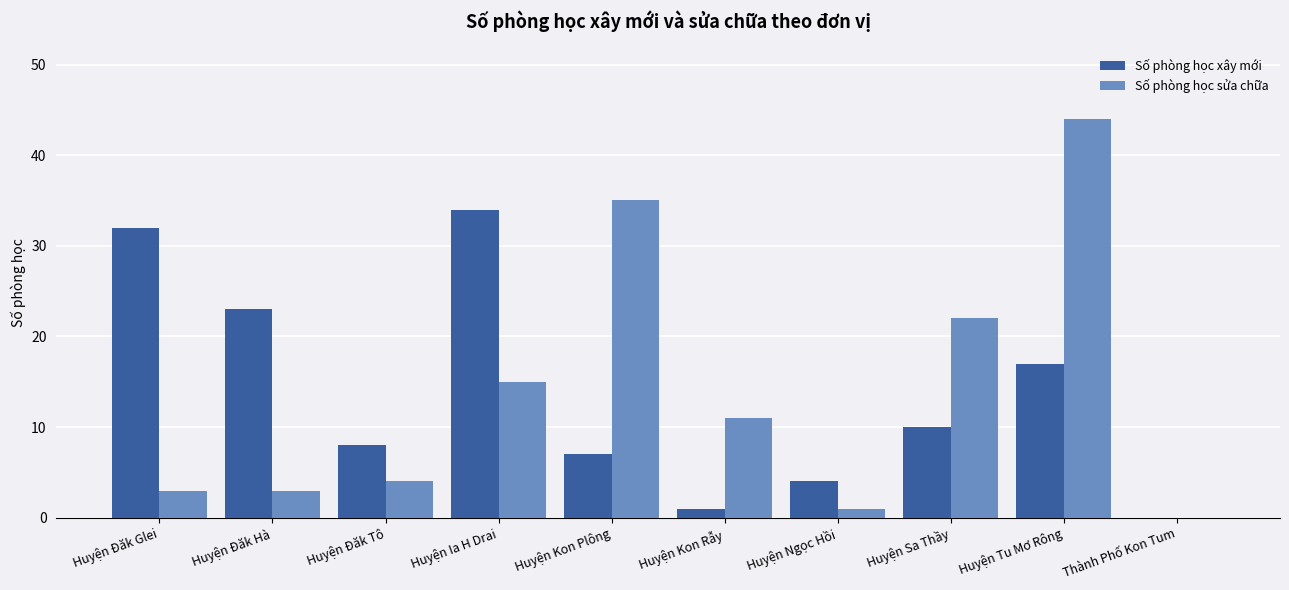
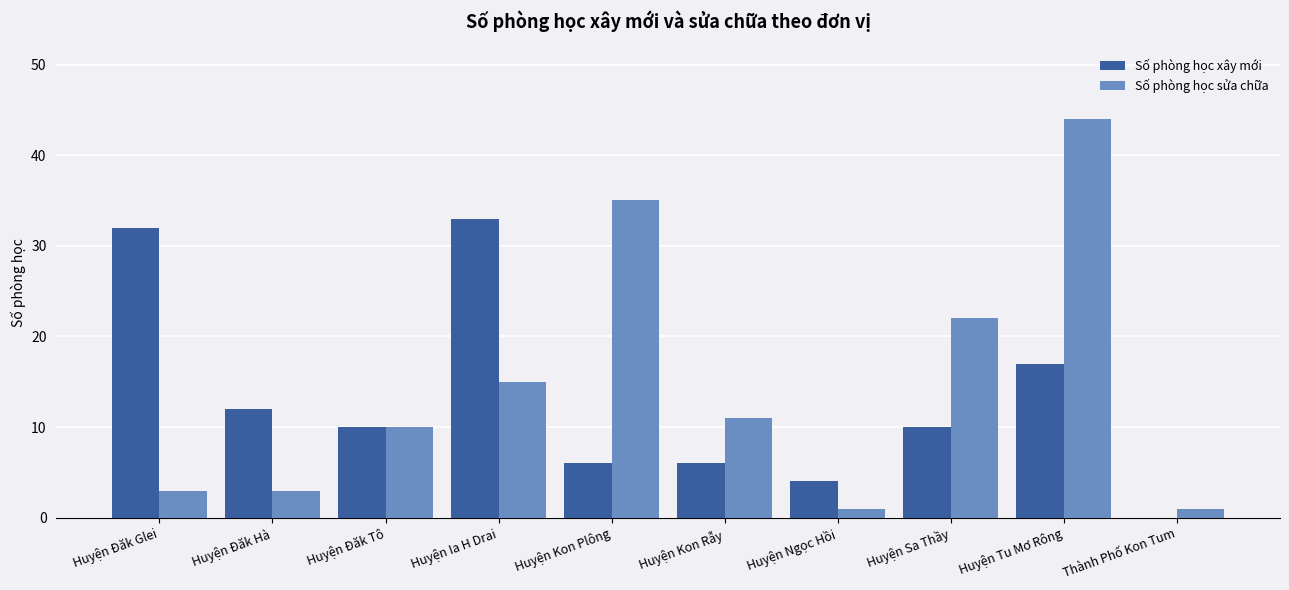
Số phòng học xây mới, Huyện Đăk Hà: 23 -> 12
Số phòng học xây mới, Huyện Đăk Tô: 8 -> 10
Số phòng học sửa chữa, Huyện Đăk Tô: 4 -> 10
Số phòng học xây mới, Huyện Ia H Drai: 34 -> 33
Số phòng học xây mới, Huyện Kon Plông: 7 -> 6
Số phòng học xây mới, Huyện Kon Rẫy: 1 -> 6
Số phòng học sửa chữa, Thành Phố Kon Tum: 0 -> 1
